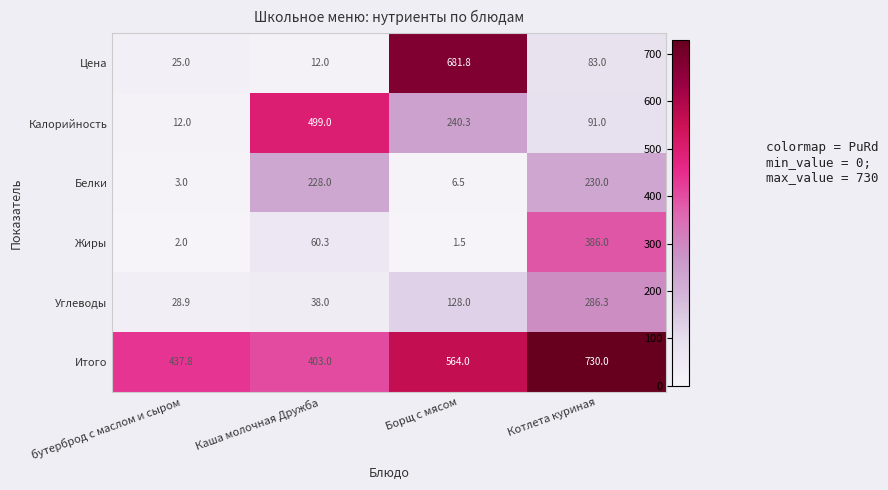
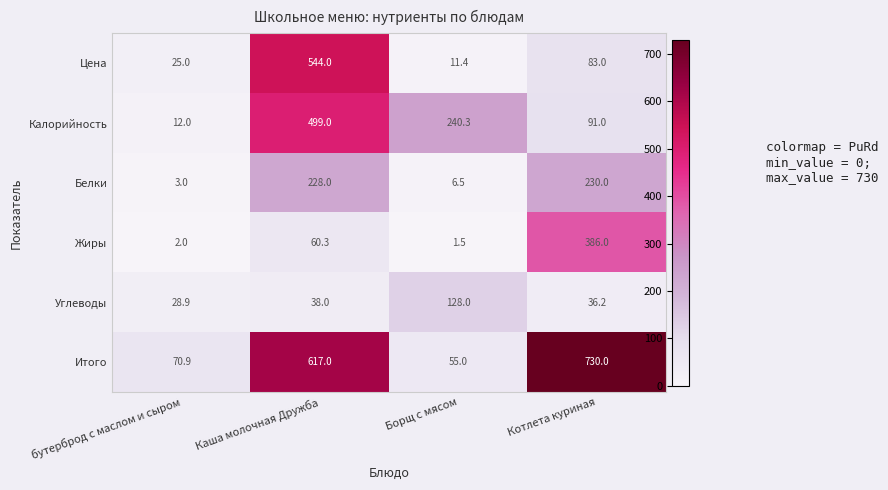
Цена, Каша молочная Дружба: 12.0 -> 544.0
Цена, Борщ с мясом: 681.8 -> 11.4
Углеводы, Котлета куриная: 286.3 -> 36.2
Итого, бутерброд с маслом и сыром: 437.8 -> 70.9
Итого, Каша молочная Дружба: 403.0 -> 617.0
Итого, Борщ с мясом: 564.0 -> 55.0
